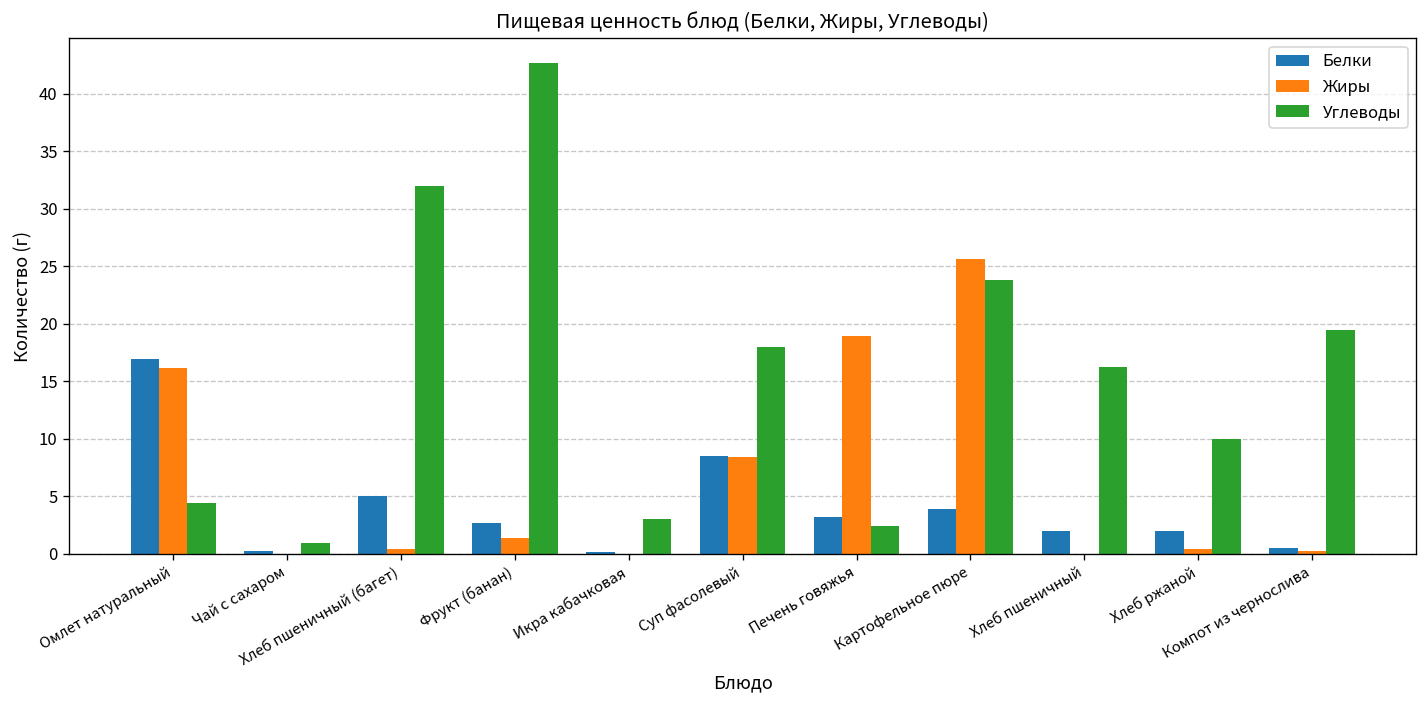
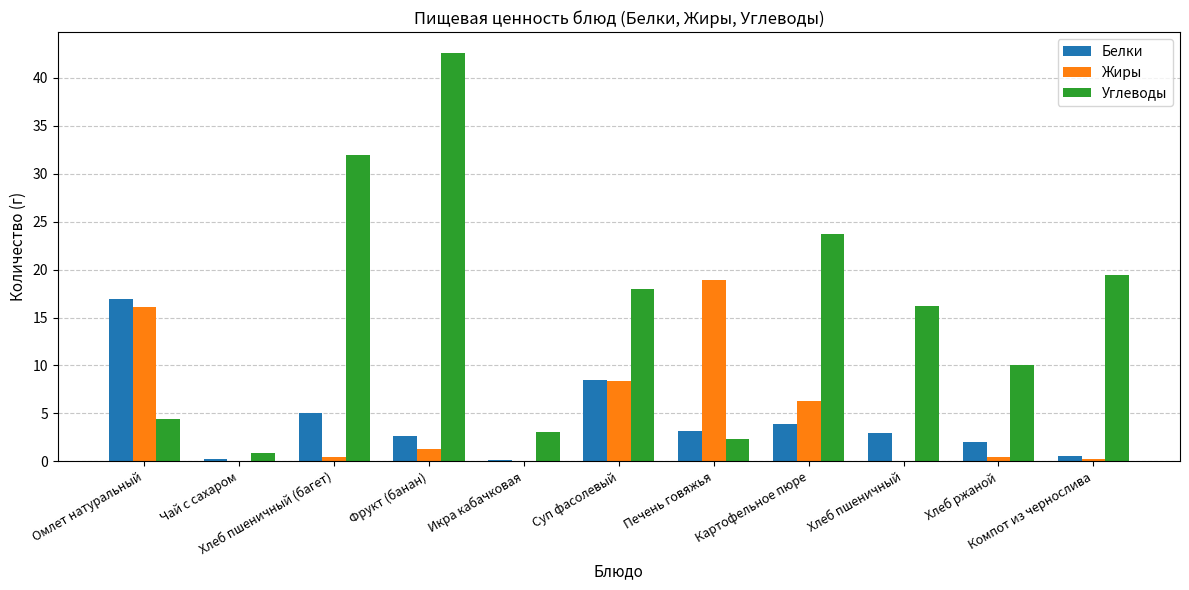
Жиры, Картофельное пюре: 26 -> 6
Белки, Хлеб пшеничный: 2 -> 3
